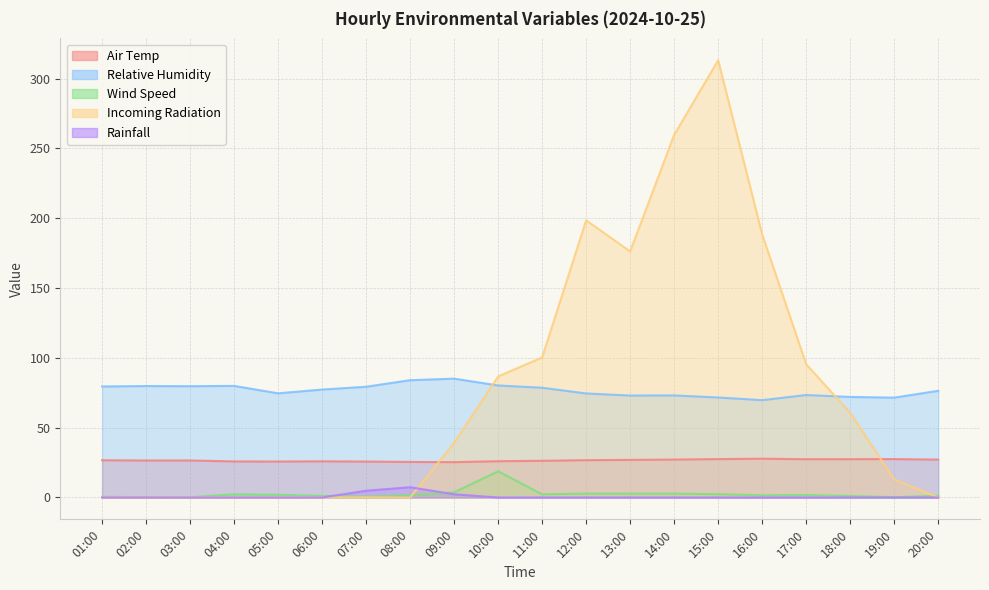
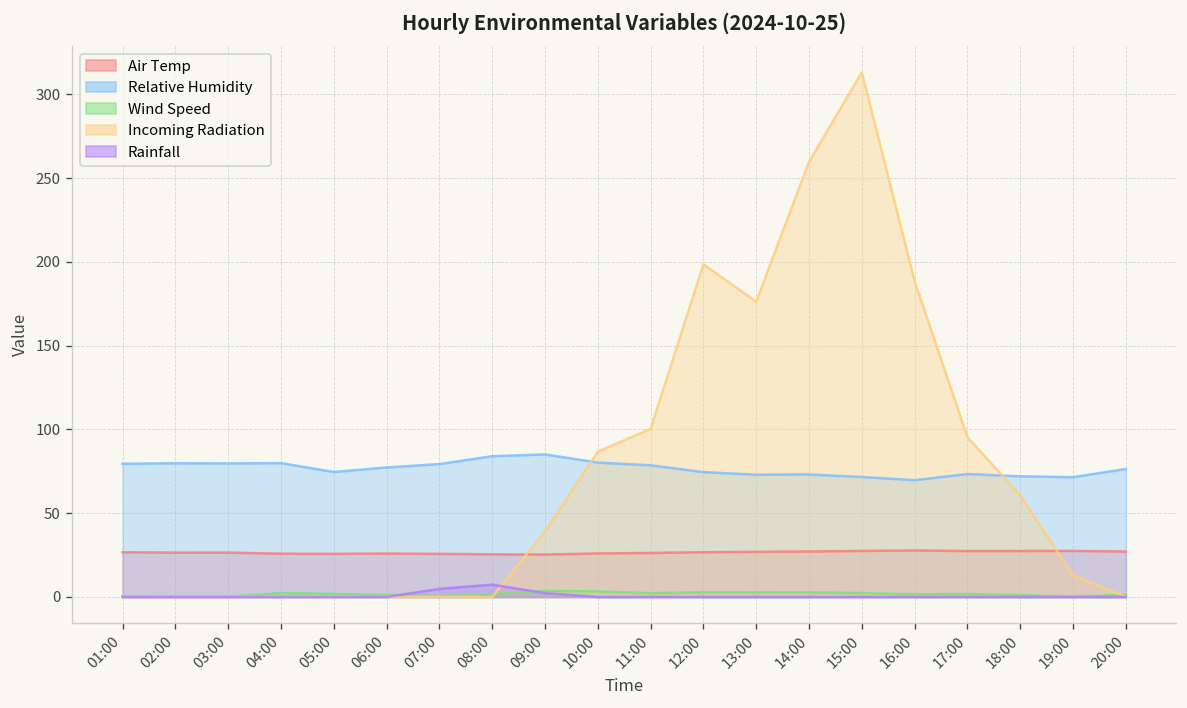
Wind Speed, 10:00: 19 -> 3
